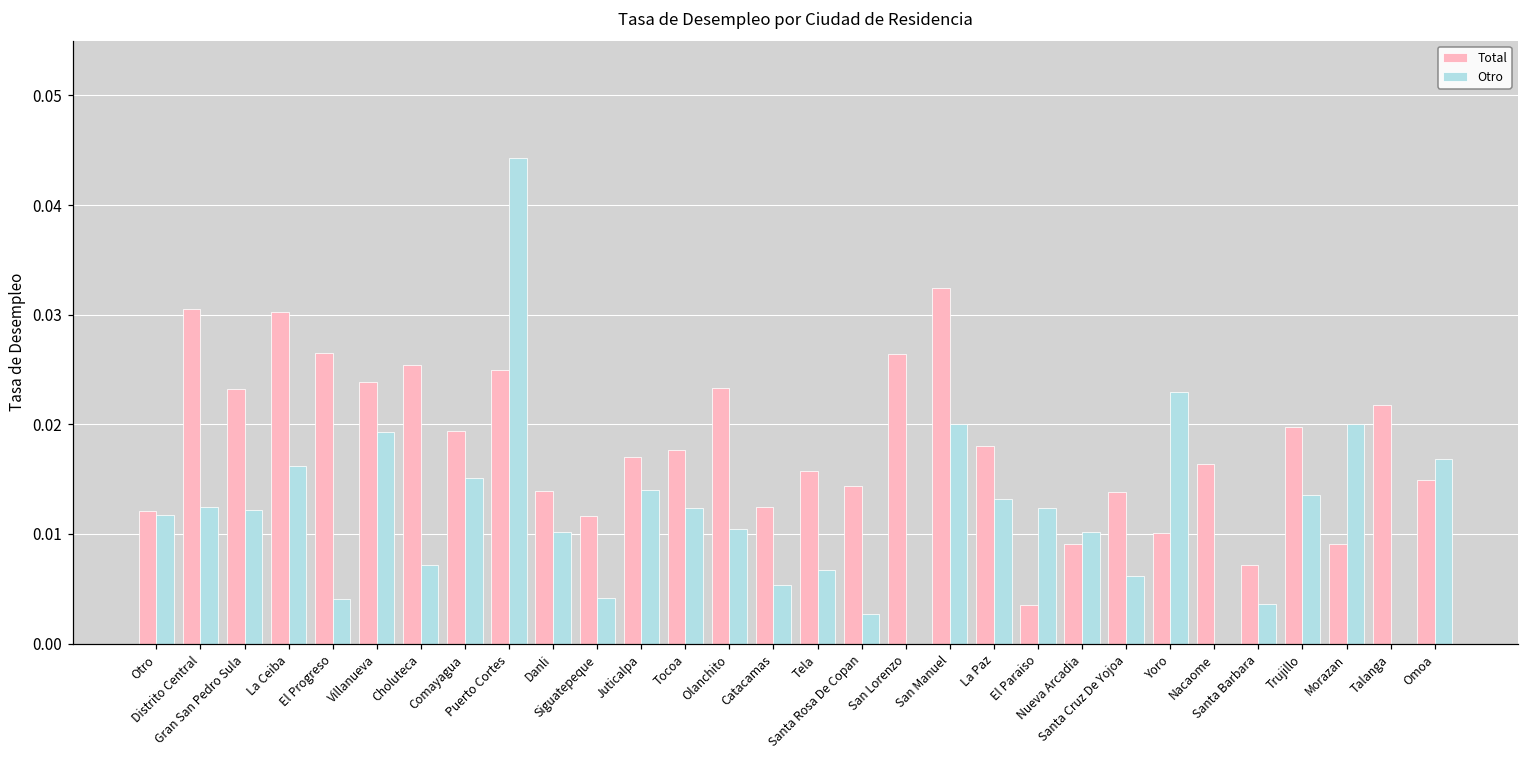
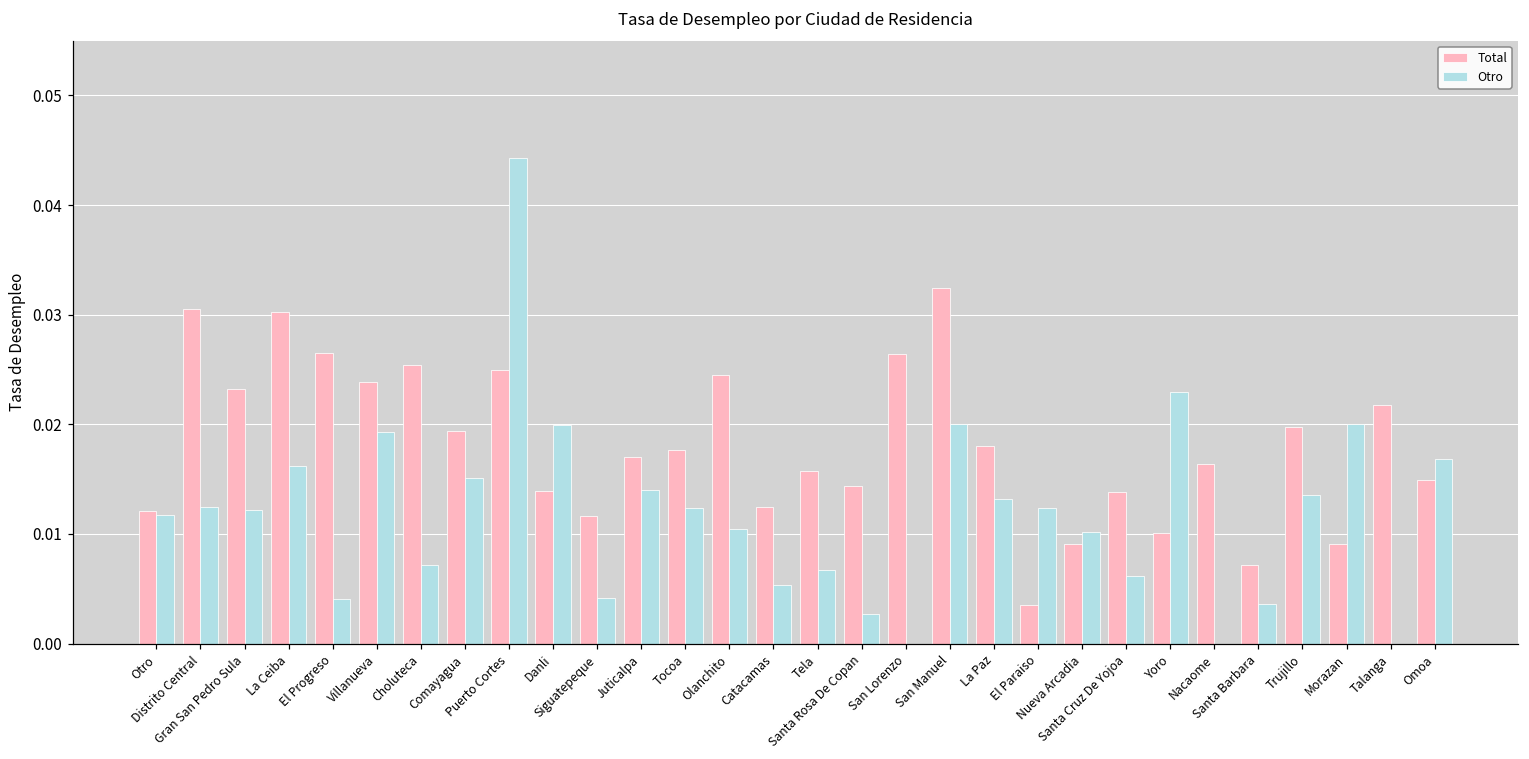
Otro, Danli: 0.010 -> 0.020
Total, Olanchito: 0.023 -> 0.025
